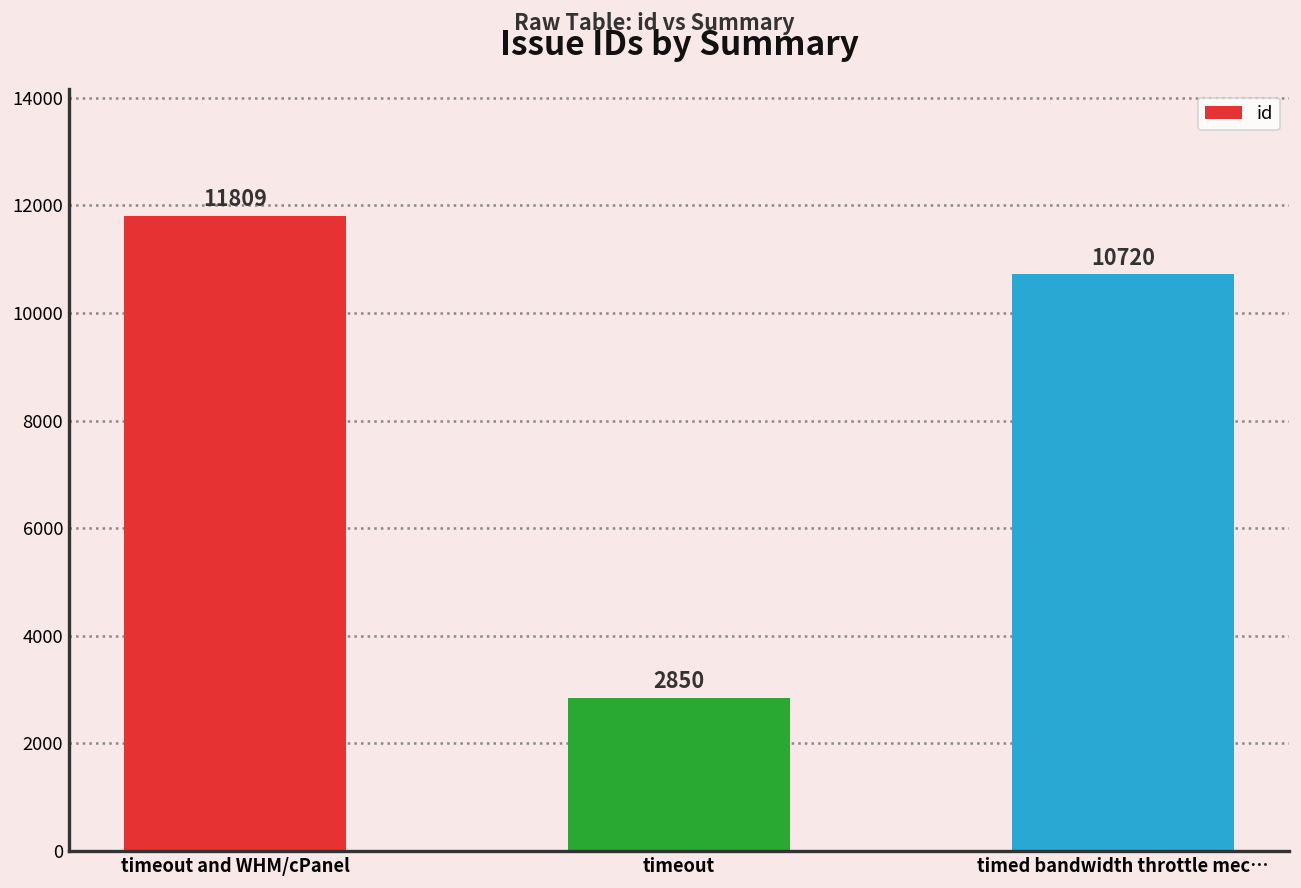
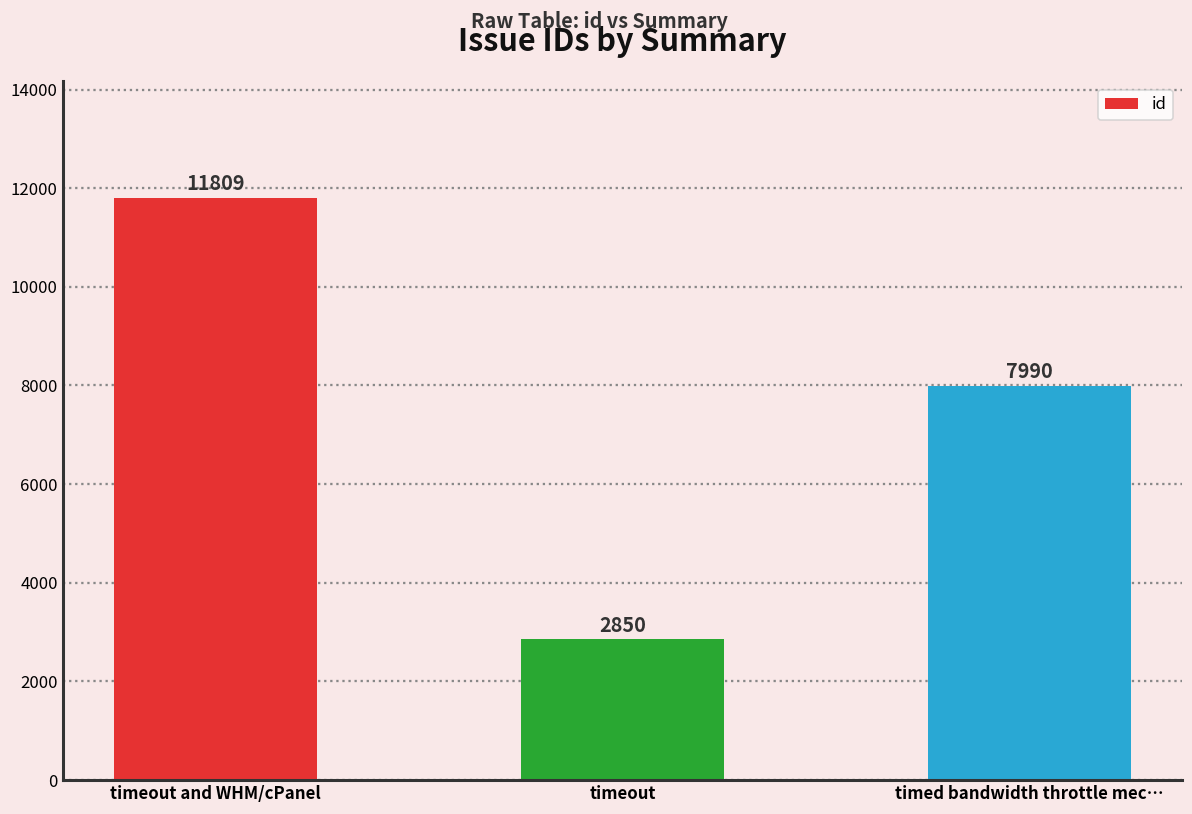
timed bandwidth throttle mec…: 10720 -> 7990
